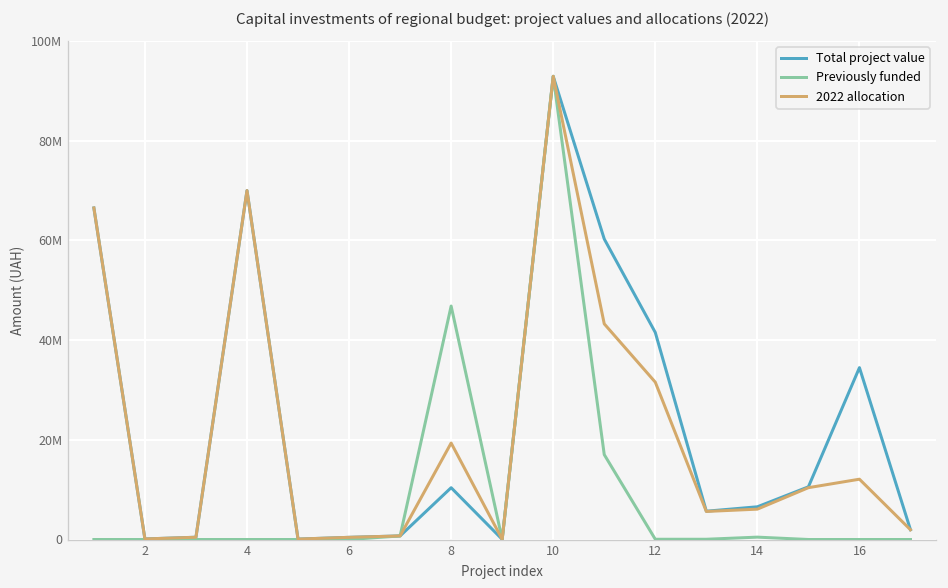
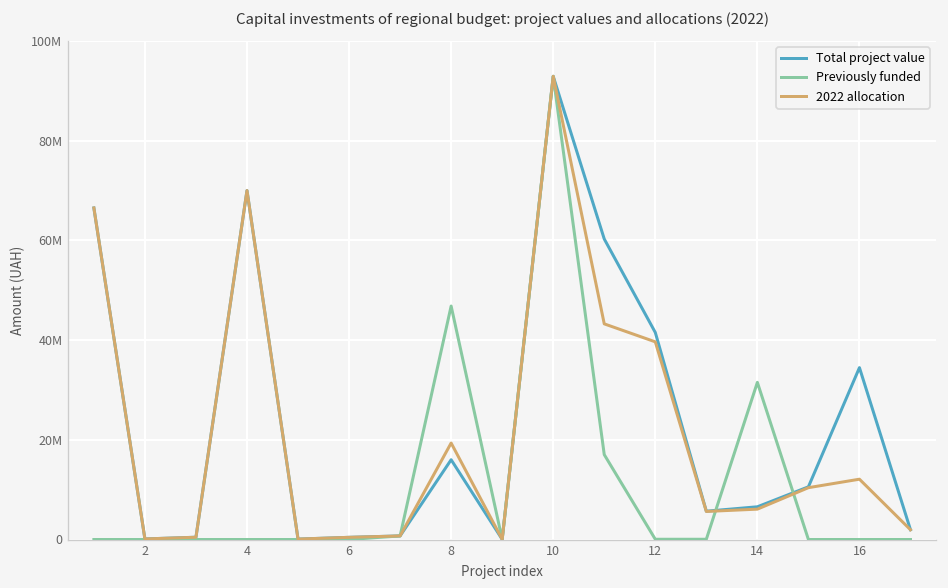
Total project value, 8: 10000000 -> 16000000
2022 allocation, 12: 32000000 -> 40000000
Previously funded, 14: 0 -> 32000000
